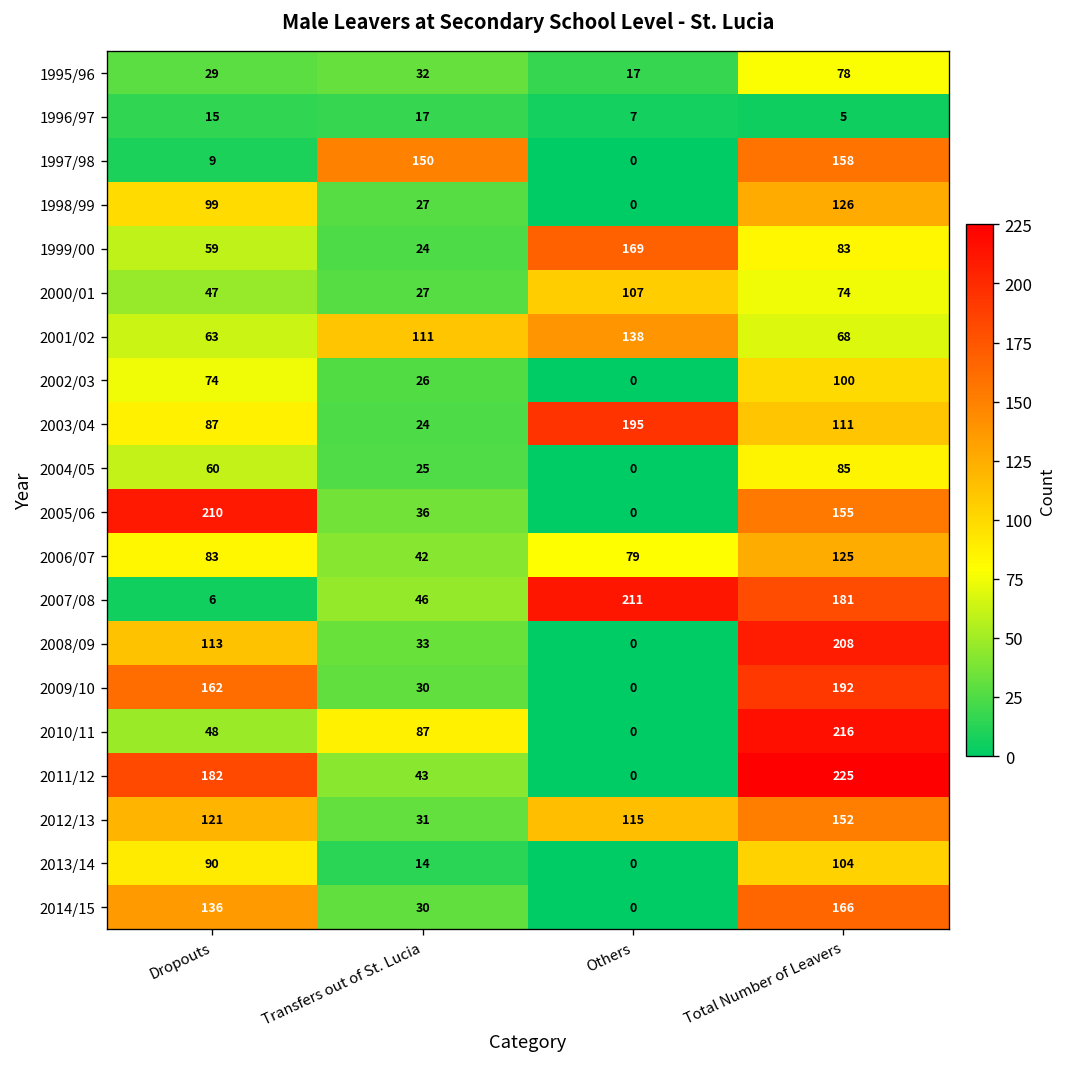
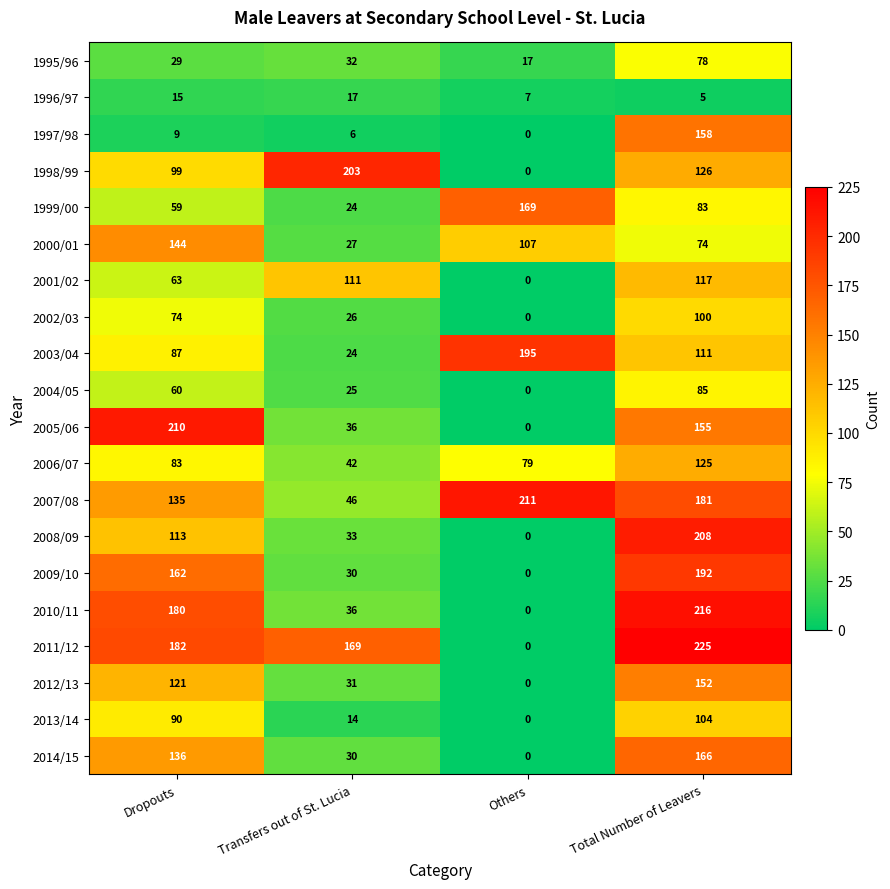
1997/98, Transfers out of St. Lucia: 150 -> 6
1998/99, Transfers out of St. Lucia: 27 -> 203
2000/01, Dropouts: 47 -> 144
2001/02, Others: 138 -> 0
2001/02, Total Number of Leavers: 68 -> 117
2007/08, Dropouts: 6 -> 135
2010/11, Dropouts: 48 -> 180
2010/11, Transfers out of St. Lucia: 87 -> 36
2011/12, Transfers out of St. Lucia: 43 -> 169
2012/13, Others: 115 -> 0
